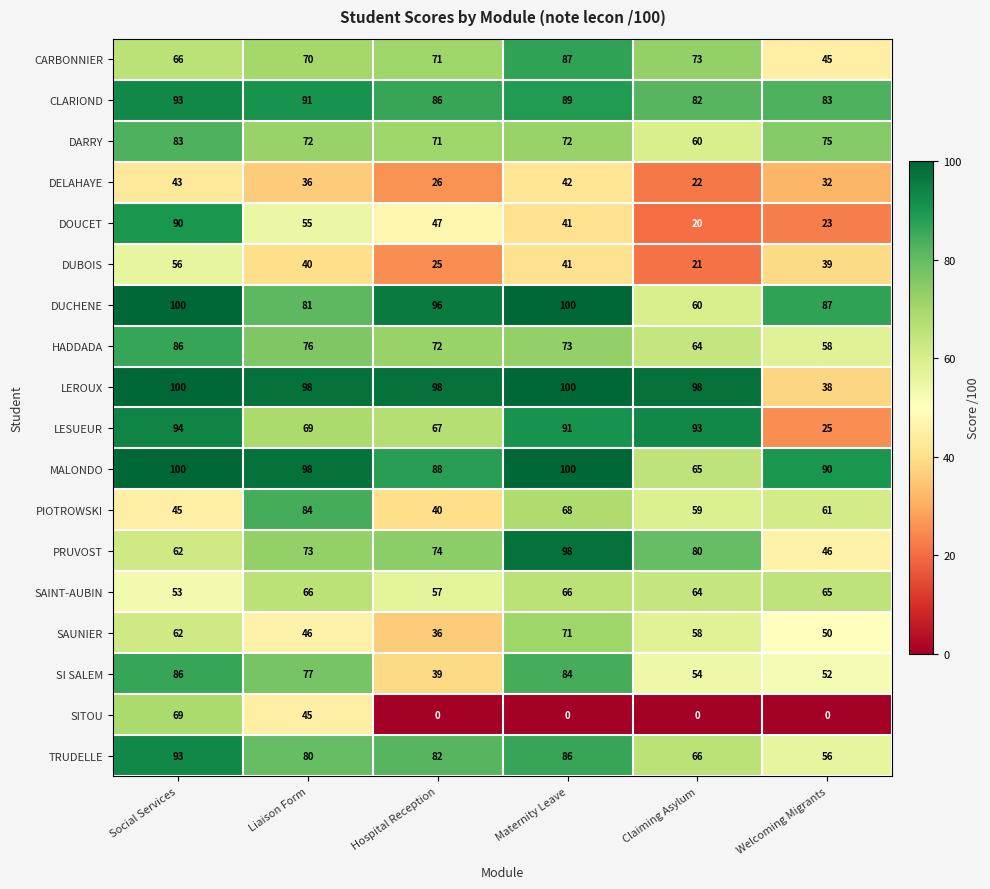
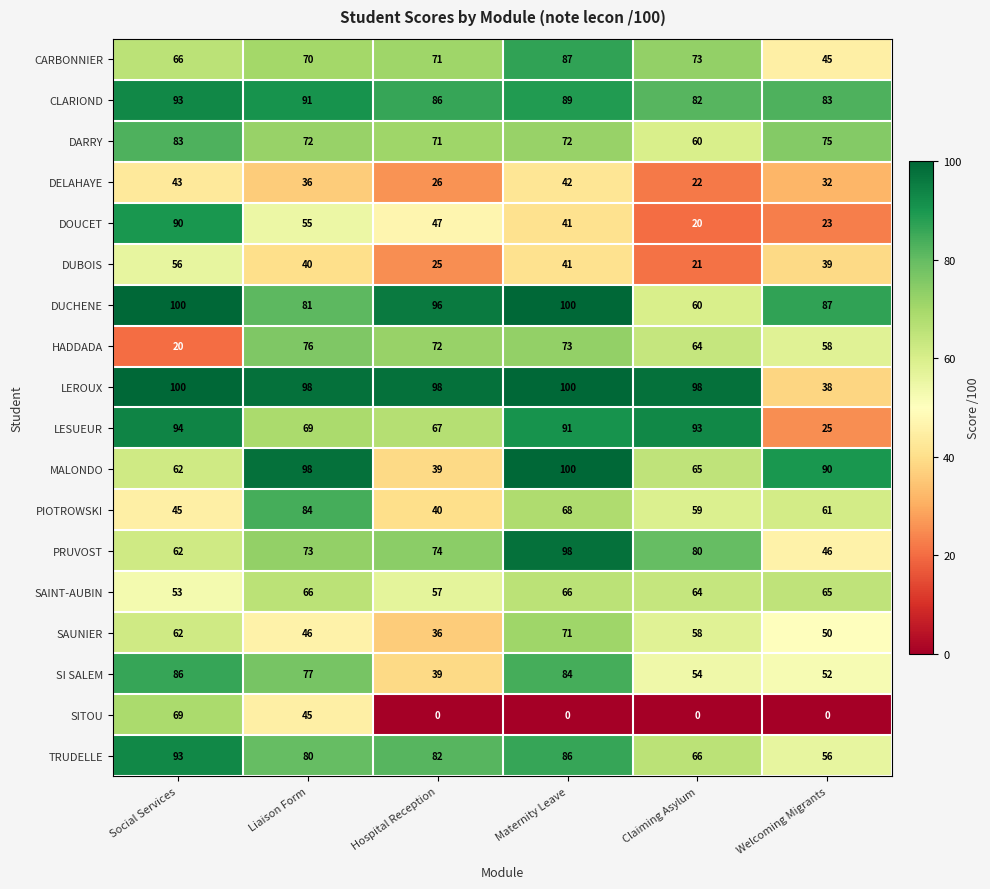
HADDADA, Social Services: 86 -> 20
MALONDO, Social Services: 100 -> 62
MALONDO, Hospital Reception: 88 -> 39
